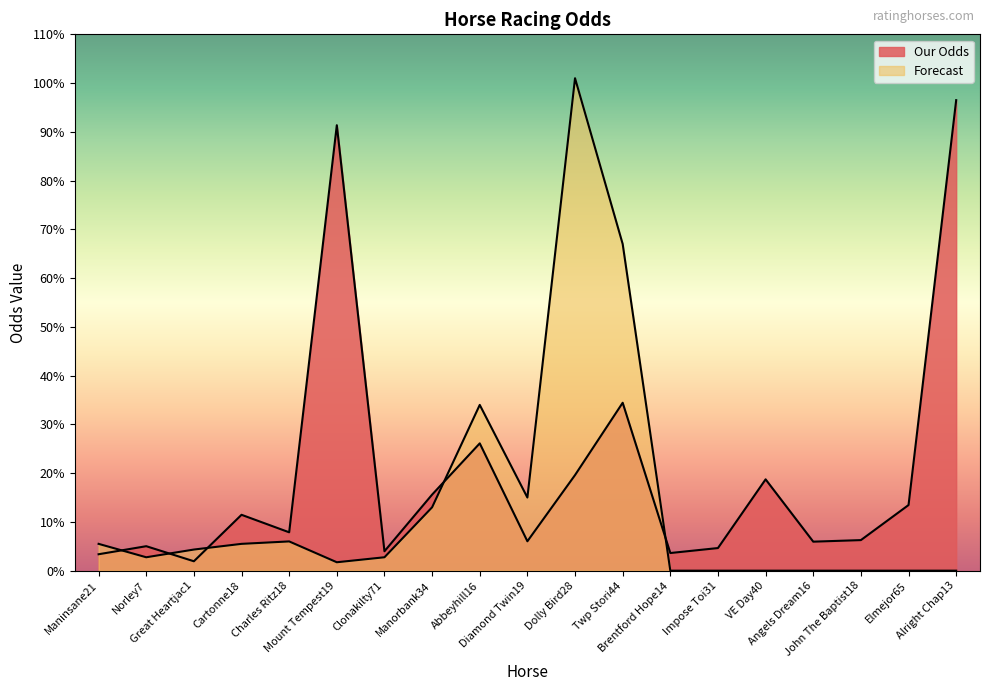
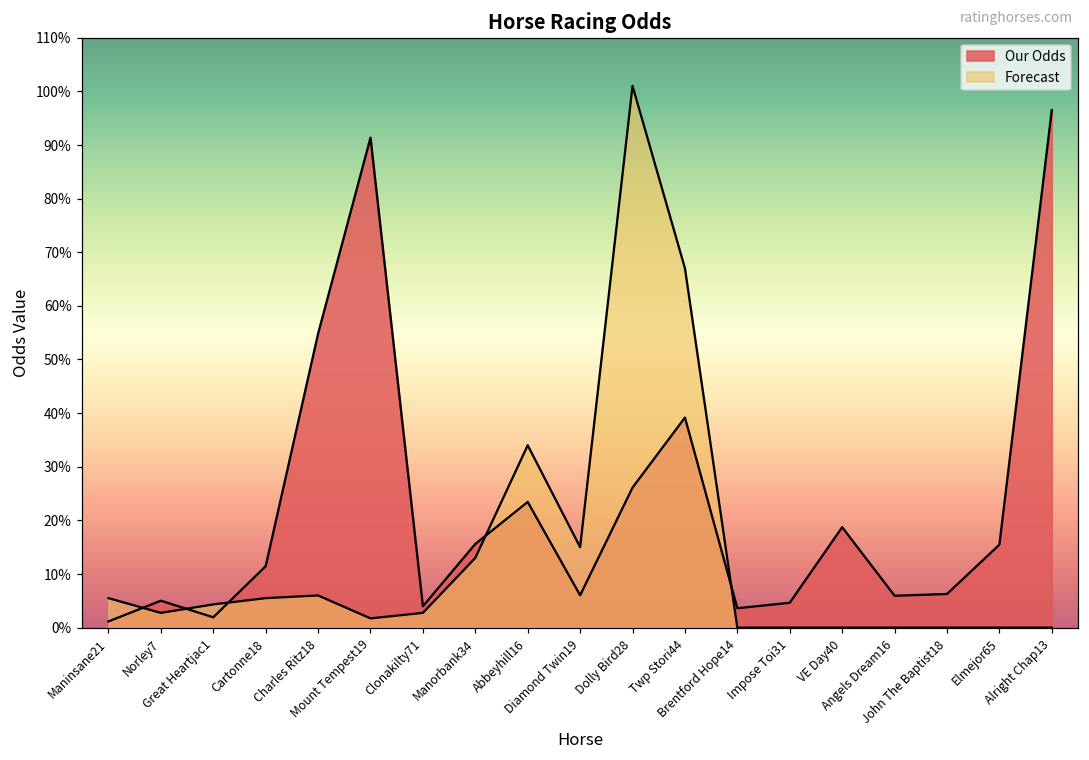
Our Odds, Maninsane21: 3% -> 1%
Our Odds, Charles Ritz18: 8% -> 55%
Our Odds, Abbeyhill16: 26% -> 23%
Our Odds, Dolly Bird28: 20% -> 26%
Our Odds, Twp Stori44: 34% -> 39%
Our Odds, Elmejor65: 13% -> 15%
